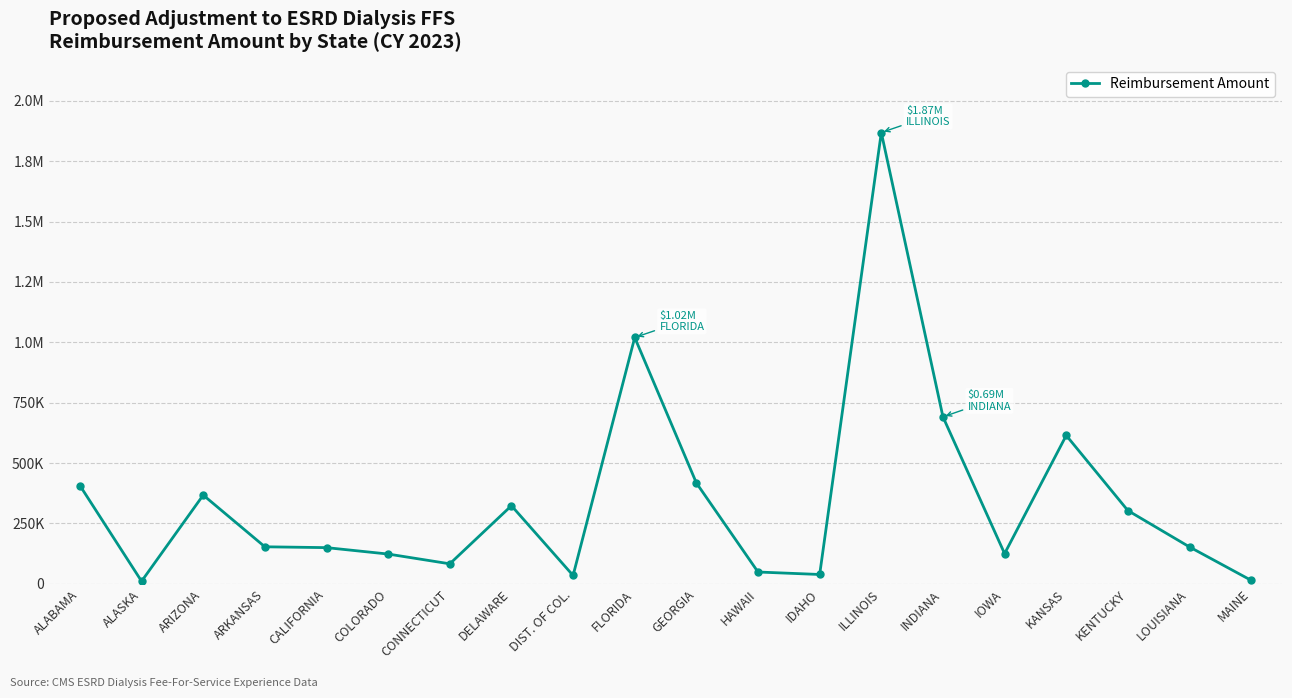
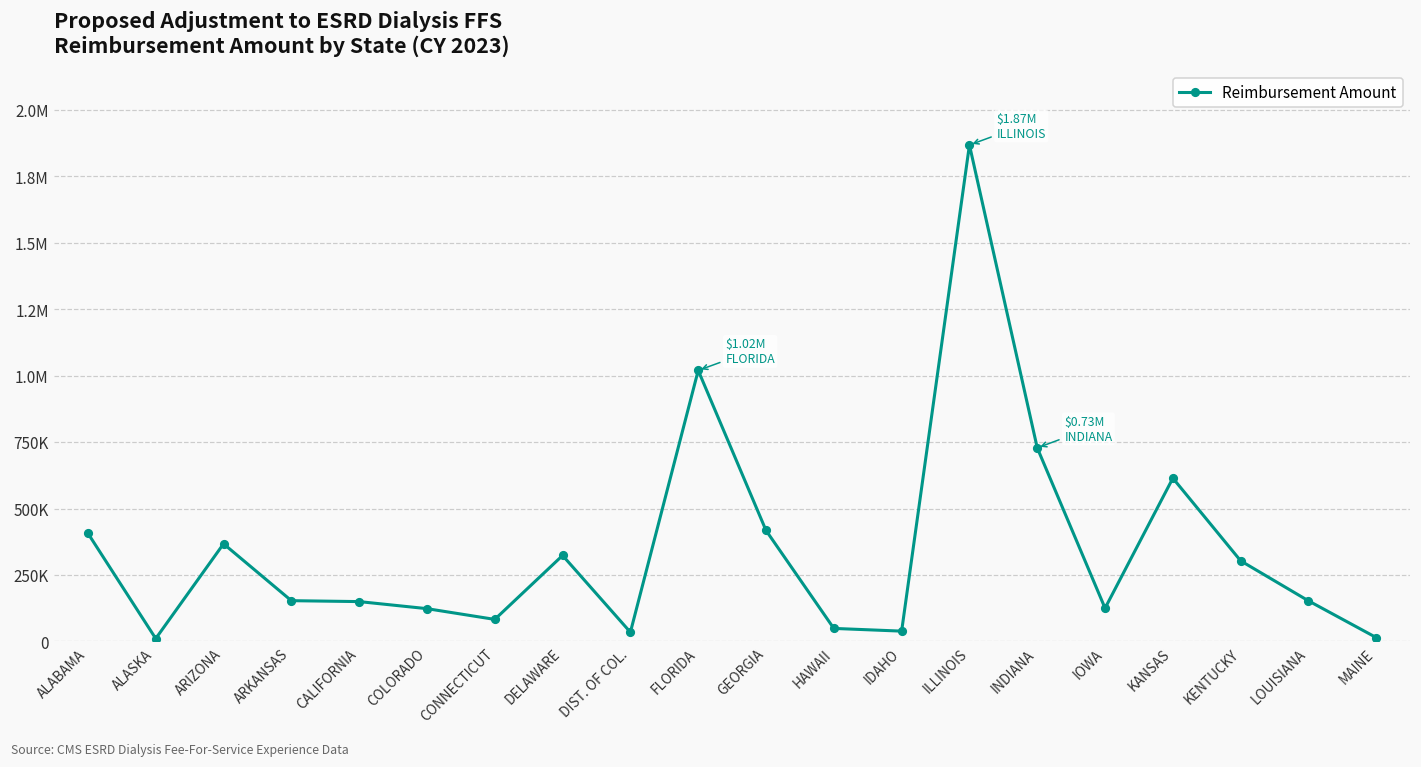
INDIANA: $0.69M -> $0.73M
